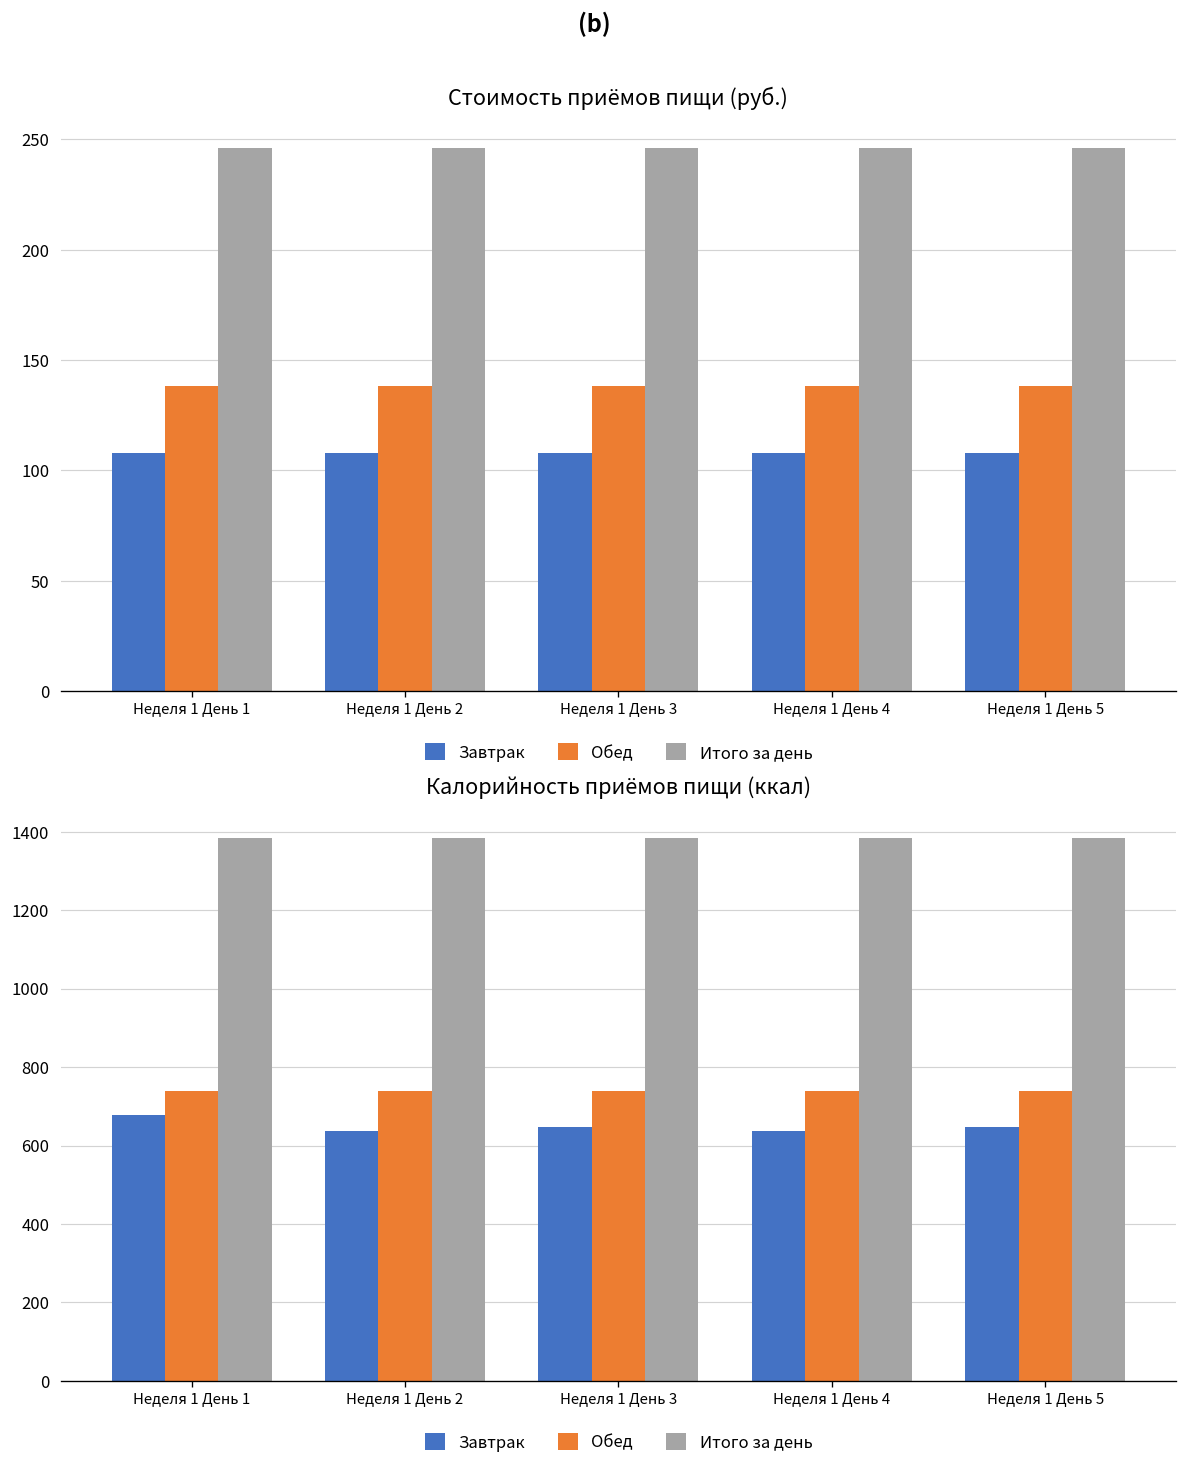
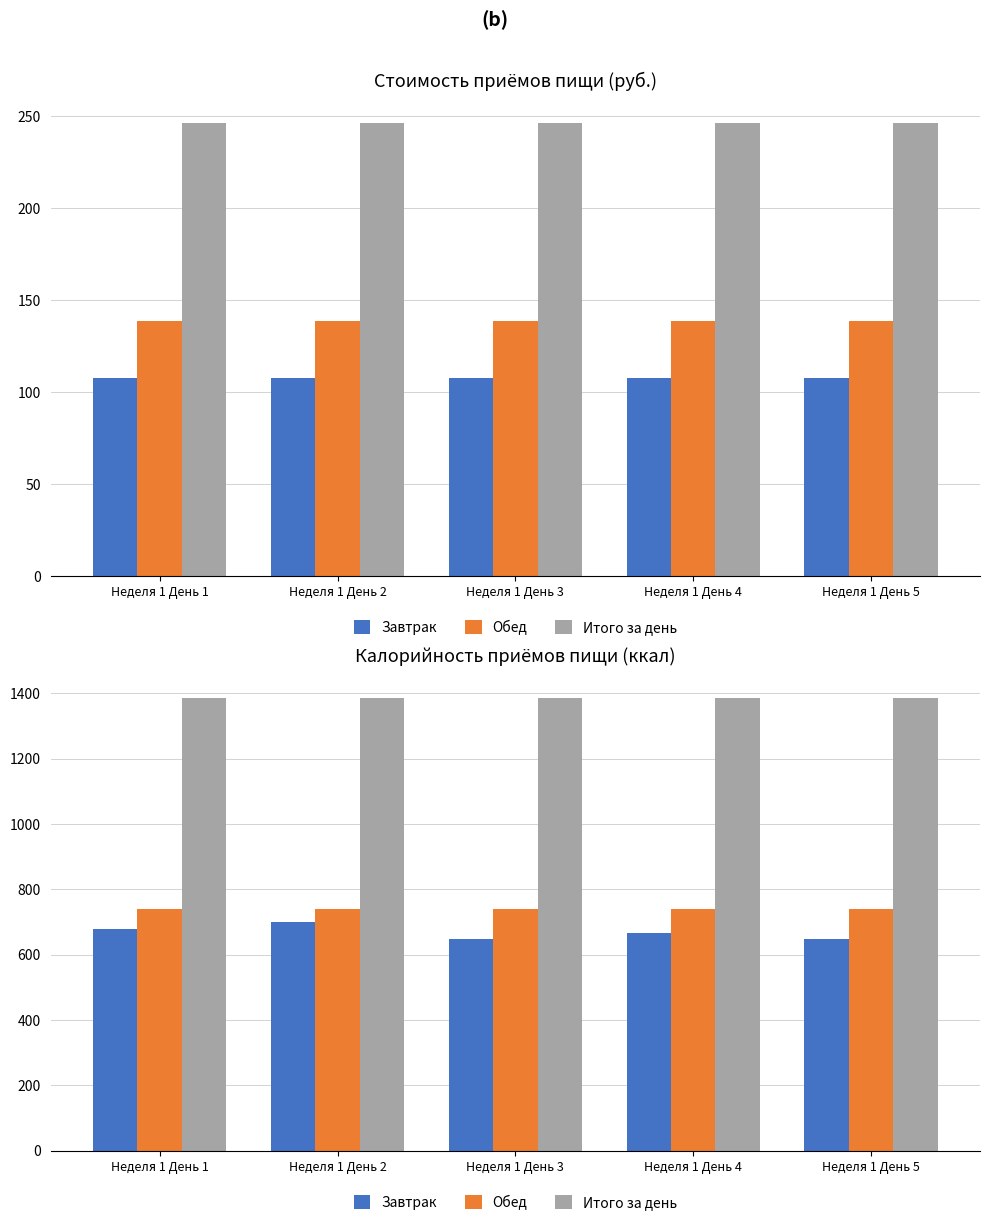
Калорийность приёмов пищи (ккал), Завтрак, Неделя 1 День 2: 640 -> 700
Калорийность приёмов пищи (ккал), Завтрак, Неделя 1 День 4: 640 -> 670
